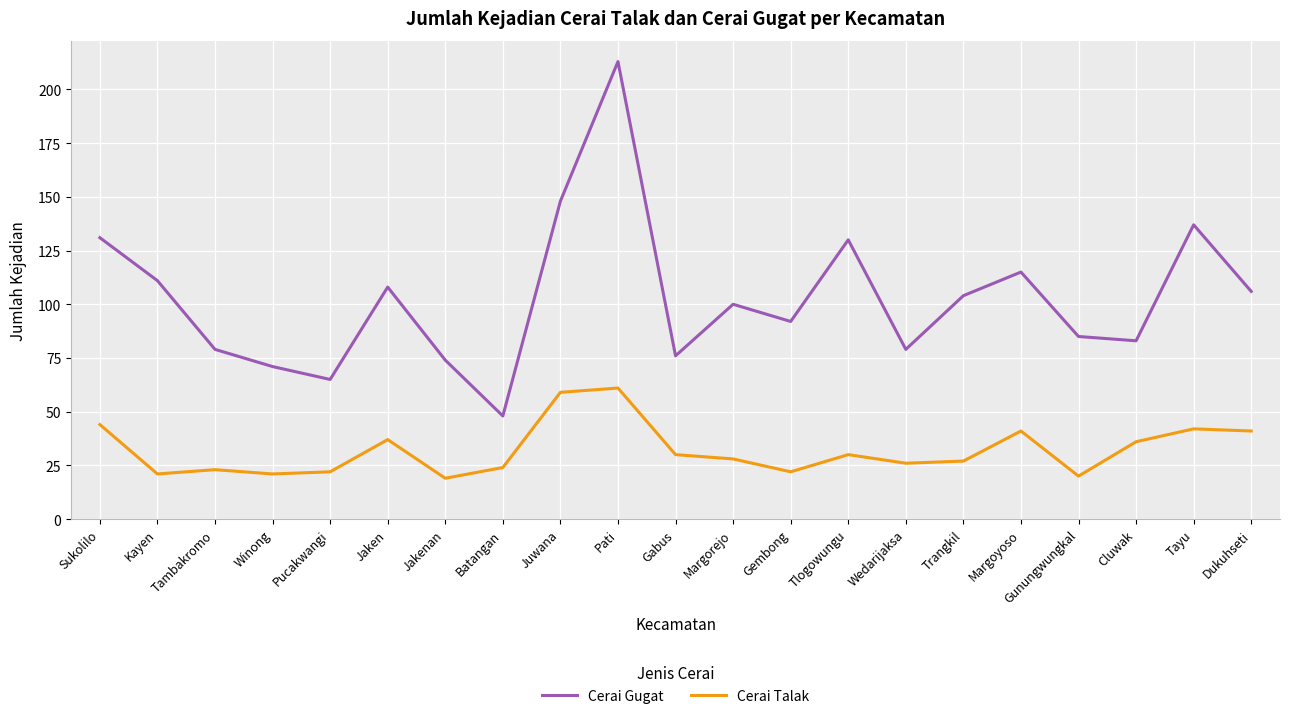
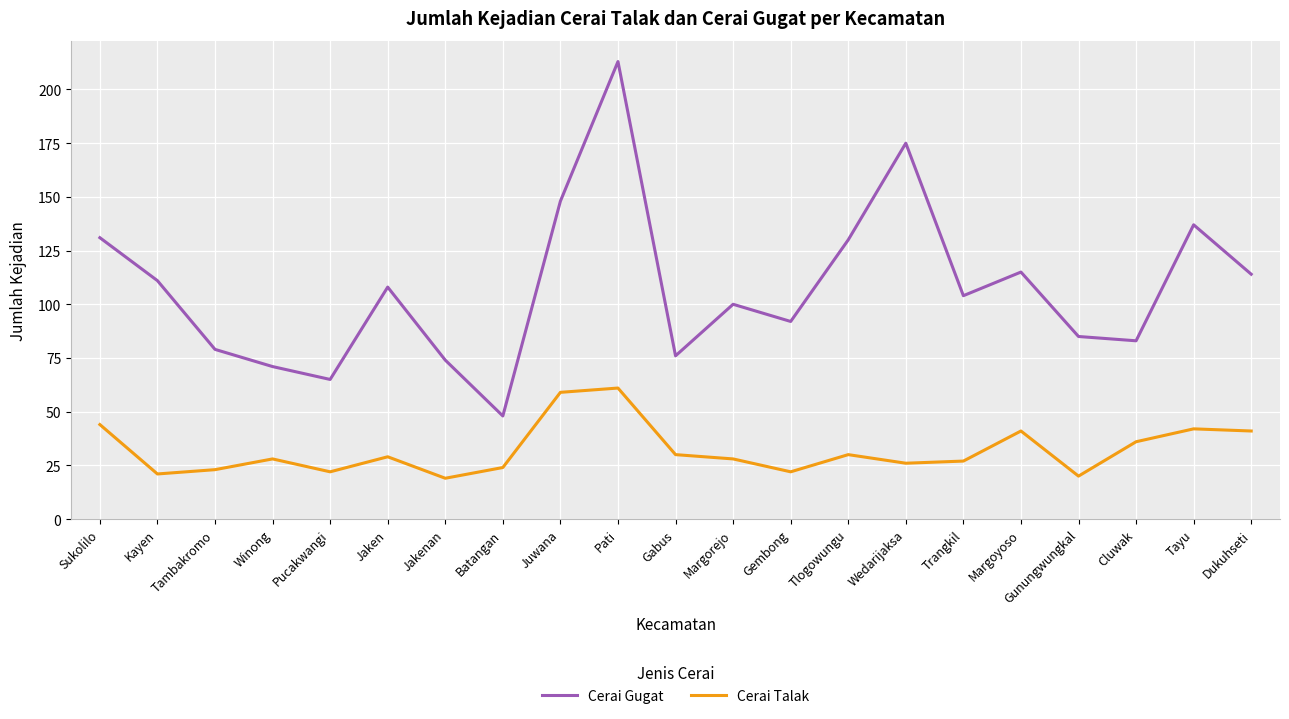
Cerai Talak, Winong: 21 -> 28
Cerai Talak, Jaken: 37 -> 29
Cerai Gugat, Wedarijaksa: 79 -> 175
Cerai Gugat, Dukuhseti: 106 -> 114
